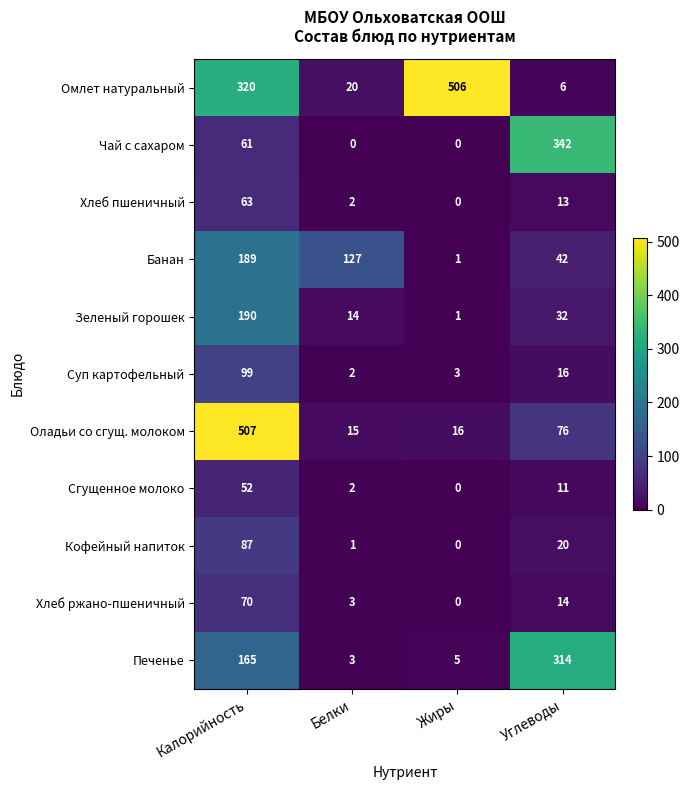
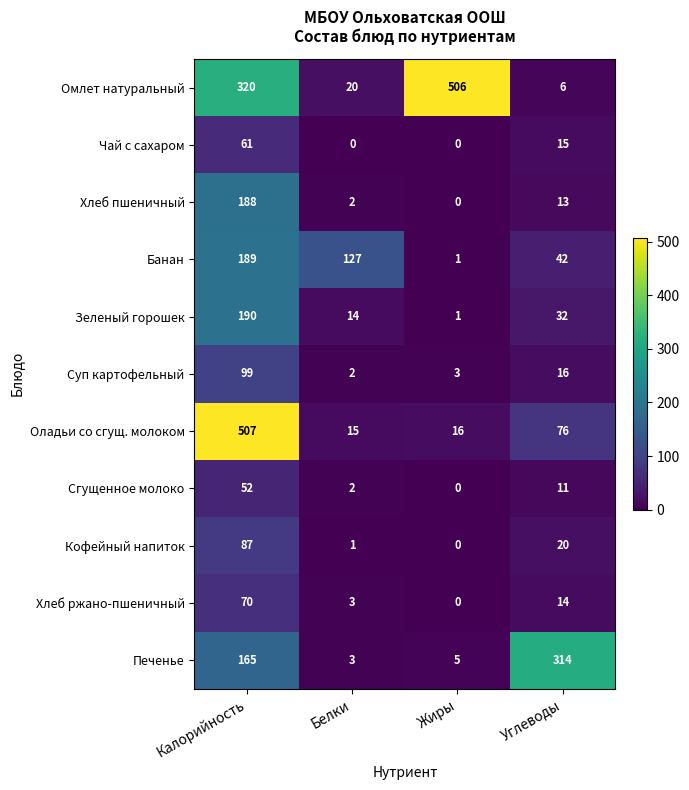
Чай с сахаром, Углеводы: 342 -> 15
Хлеб пшеничный, Калорийность: 63 -> 188
